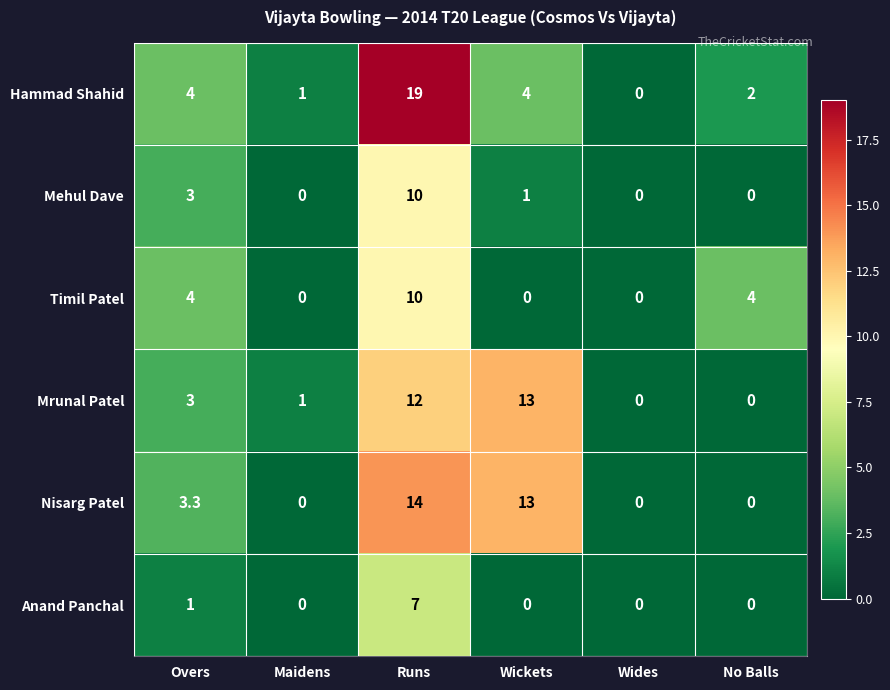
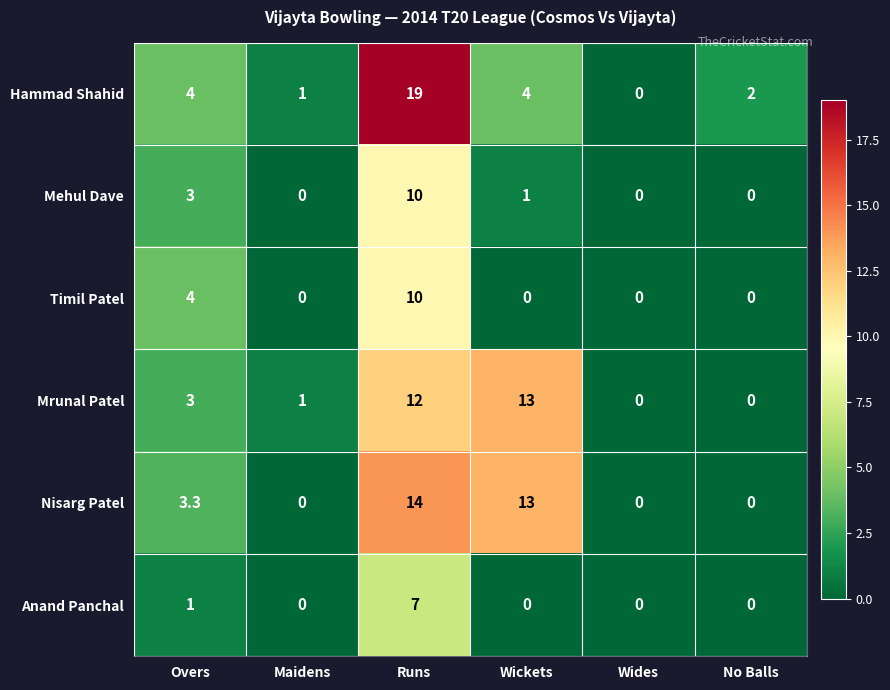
Timil Patel, No Balls: 4 -> 0
